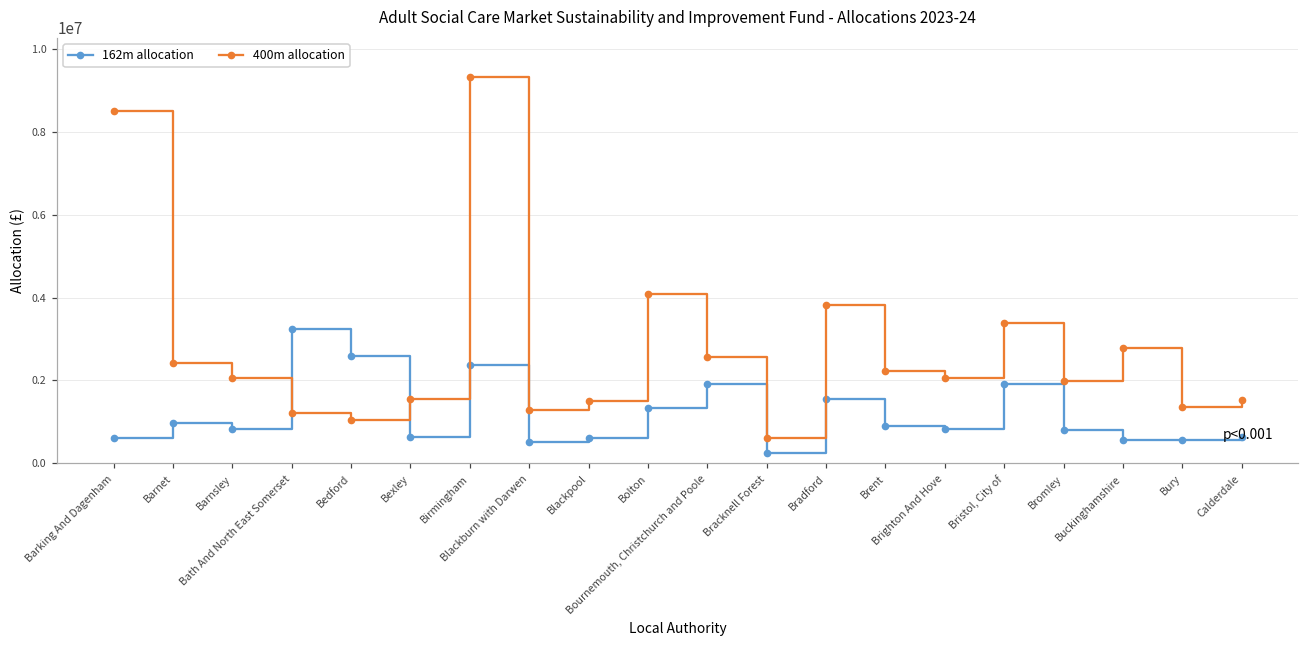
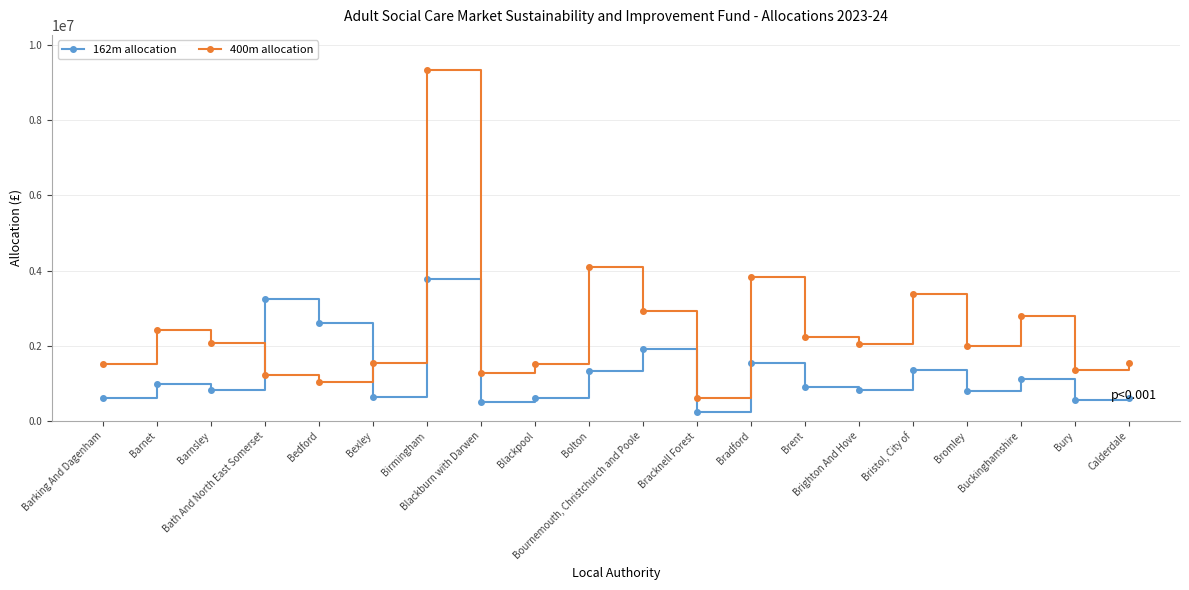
400m allocation, Barking And Dagenham: 8500000 -> 1500000
162m allocation, Birmingham: 2400000 -> 3800000
400m allocation, Bournemouth, Christchurch and Poole: 2600000 -> 2900000
162m allocation, Bristol, City of: 1900000 -> 1400000
162m allocation, Buckinghamshire: 600000 -> 1100000
